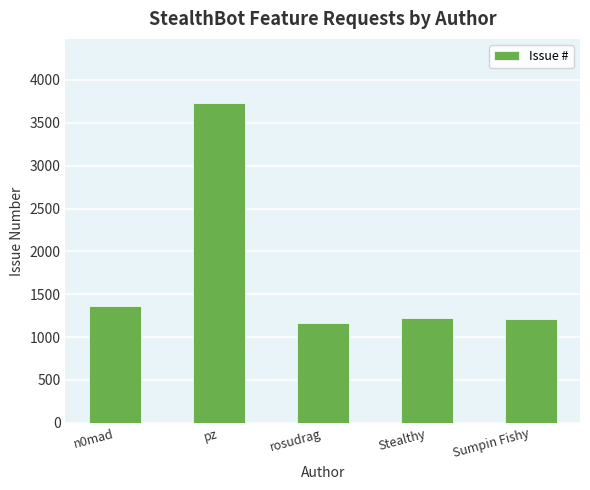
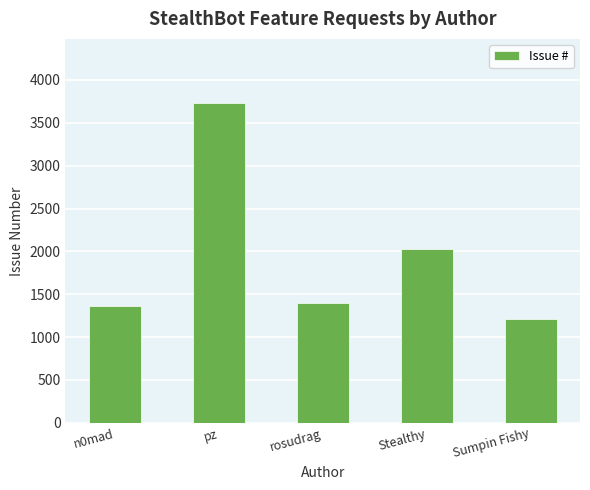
rosudrag: 1200 -> 1400
Stealthy: 1200 -> 2000
